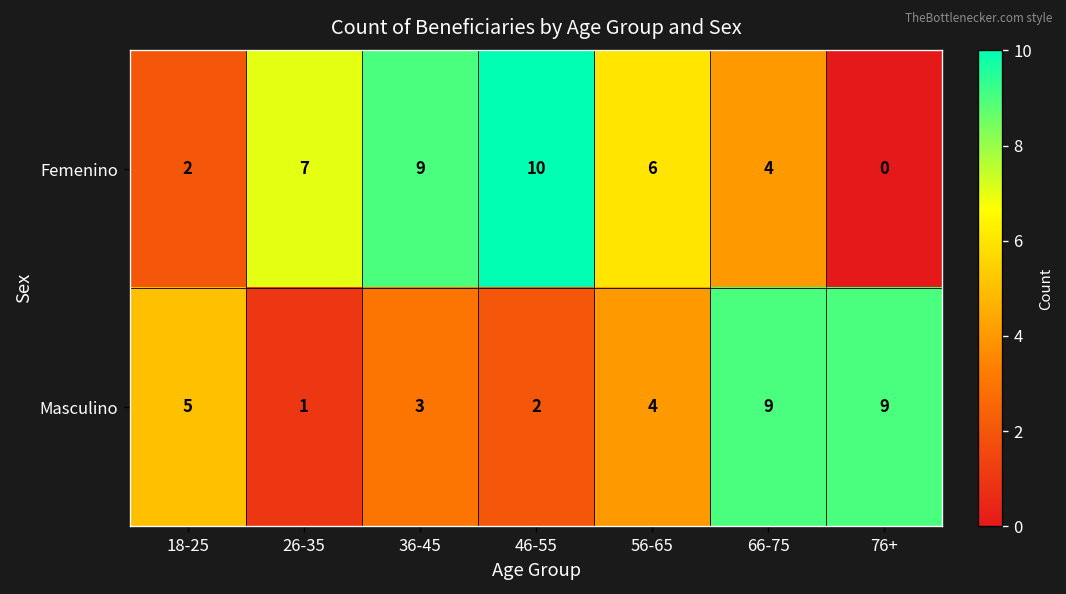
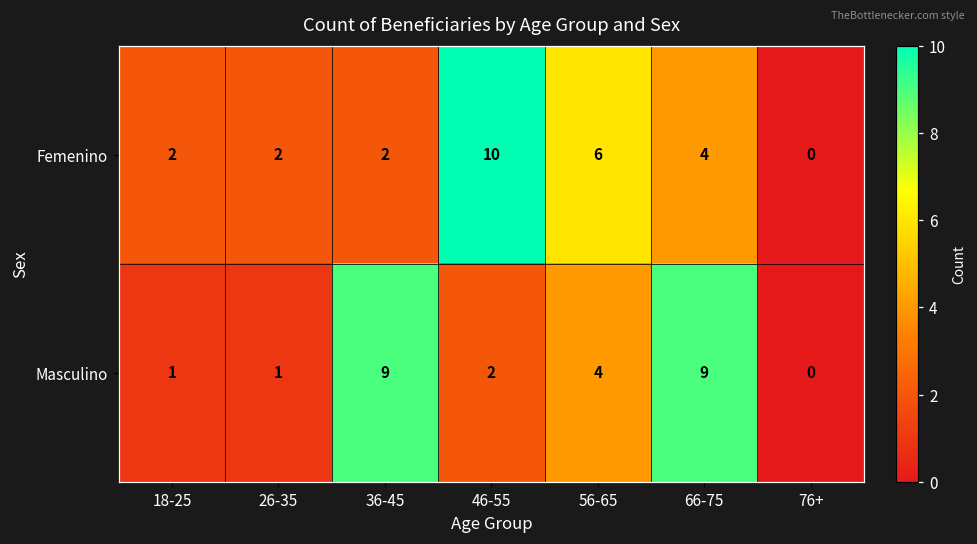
Femenino, 26-35: 7 -> 2
Femenino, 36-45: 9 -> 2
Masculino, 18-25: 5 -> 1
Masculino, 36-45: 3 -> 9
Masculino, 76+: 9 -> 0
